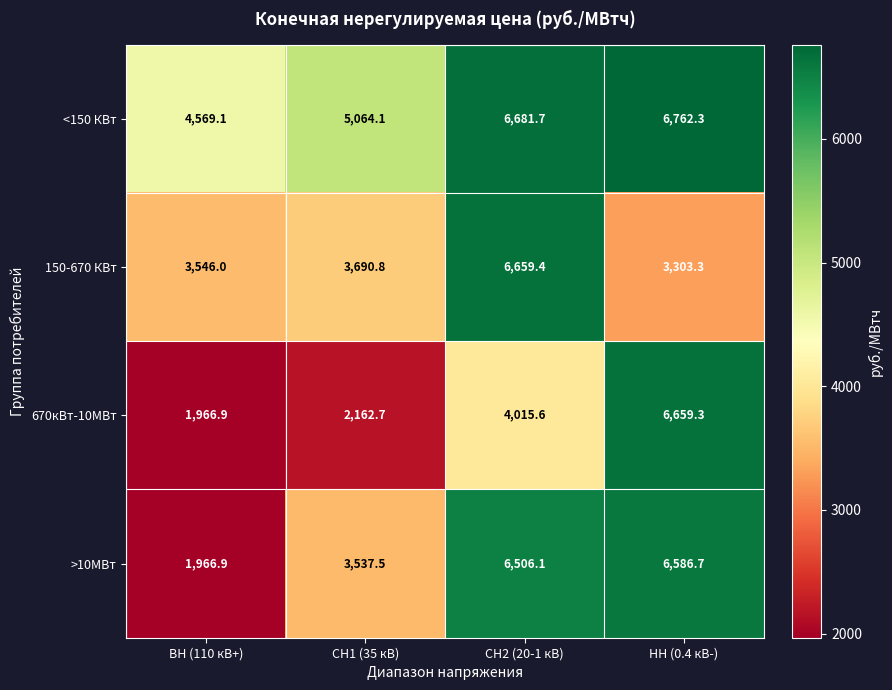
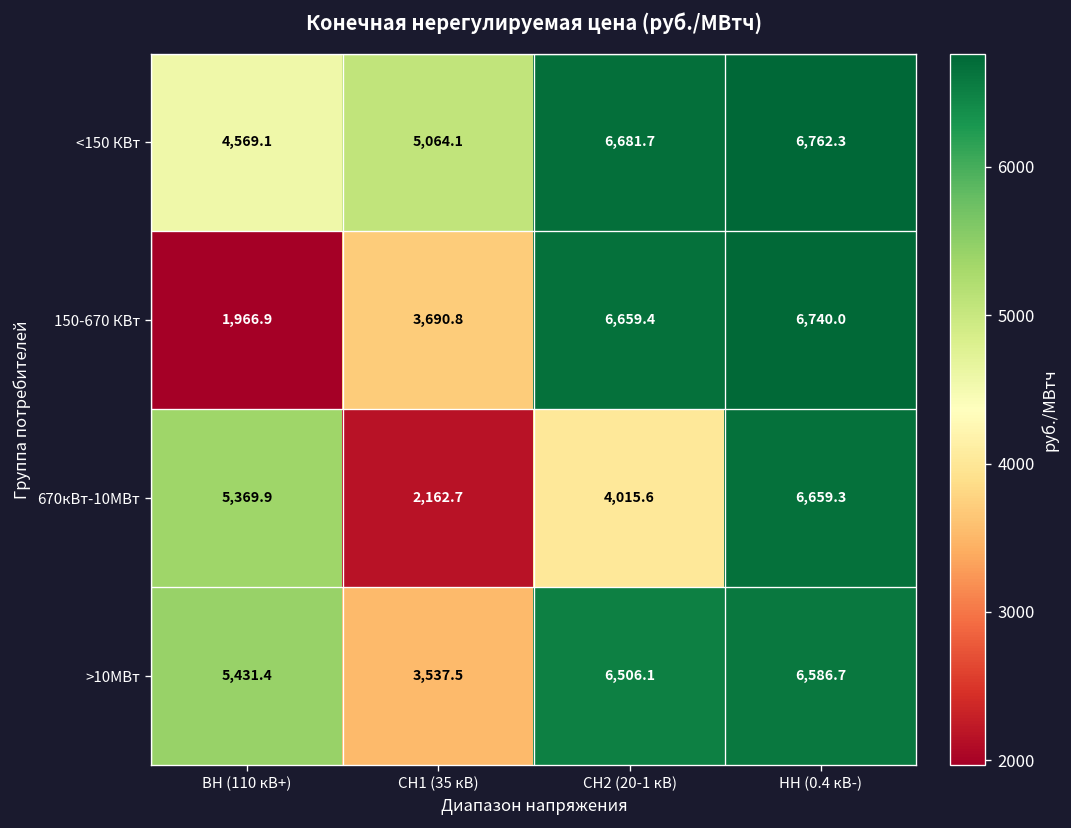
150-670 КВт, ВН (110 кВ+): 3,546.0 -> 1,966.9
150-670 КВт, НН (0.4 кВ-): 3,303.3 -> 6,740.0
670кВт-10МВт, ВН (110 кВ+): 1,966.9 -> 5,369.9
>10МВт, ВН (110 кВ+): 1,966.9 -> 5,431.4
